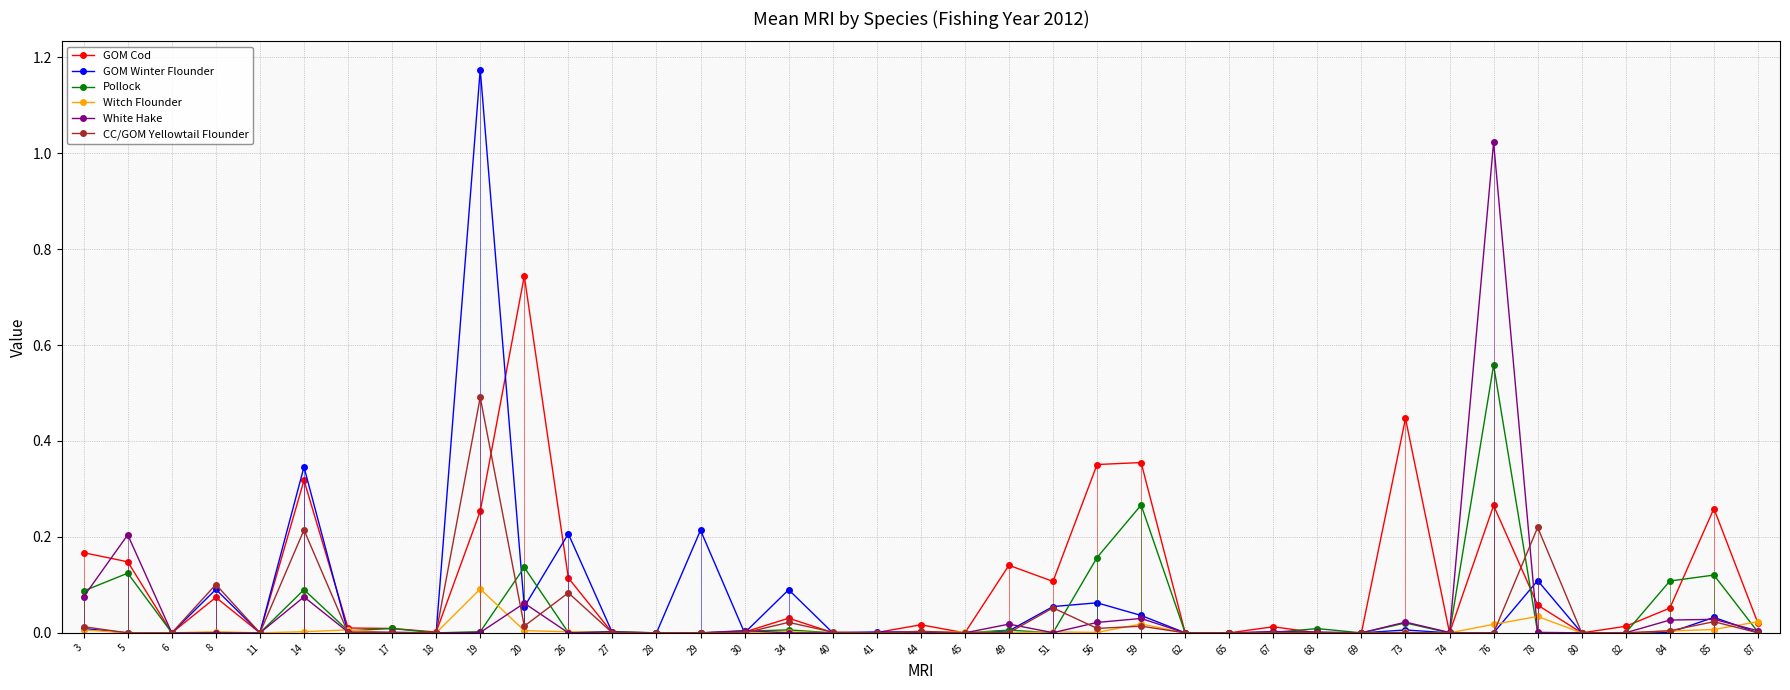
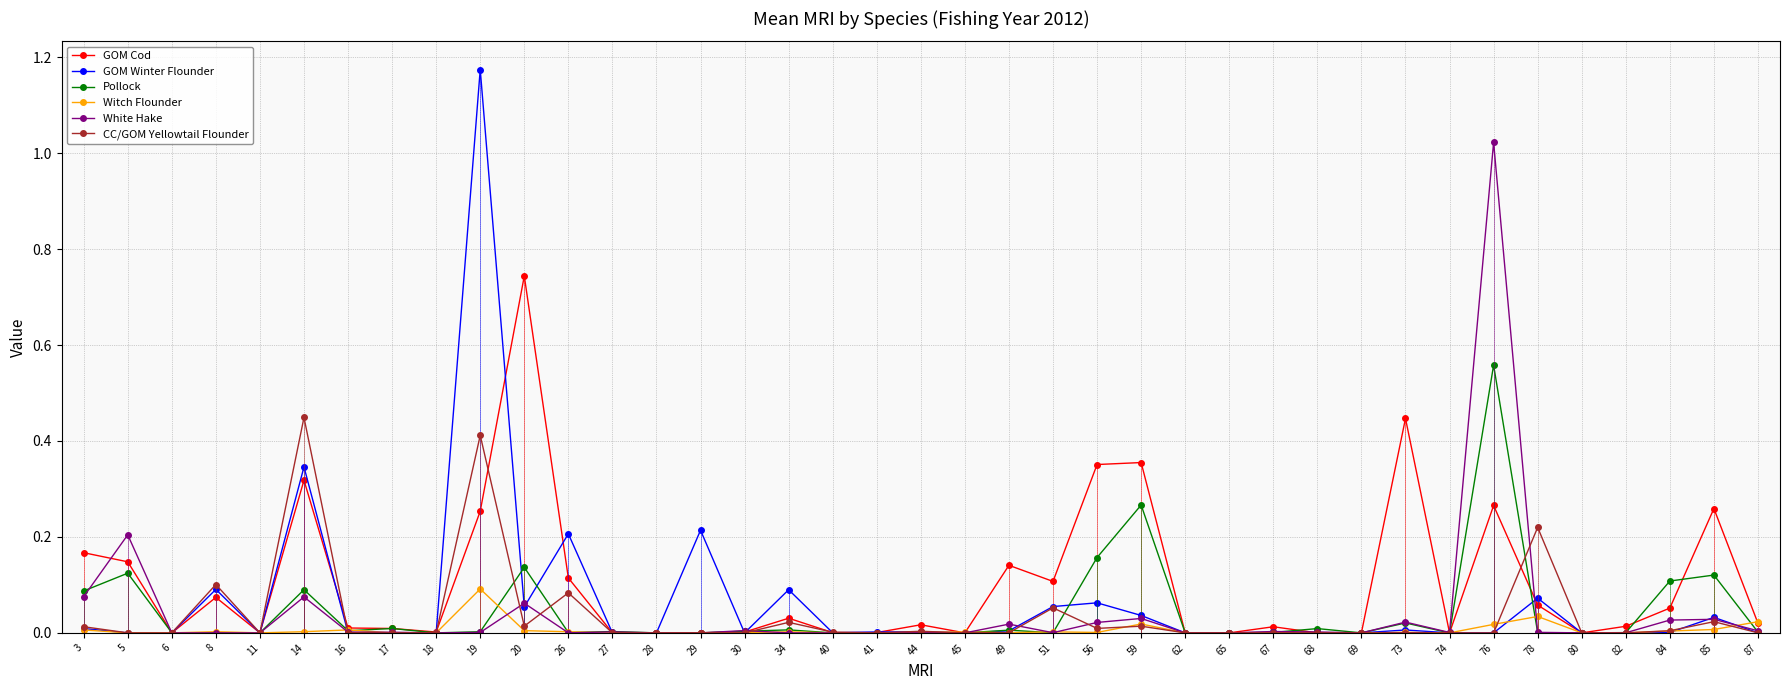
CC/GOM Yellowtail Flounder, 14: 0.21 -> 0.45
CC/GOM Yellowtail Flounder, 19: 0.49 -> 0.41
GOM Winter Flounder, 78: 0.11 -> 0.07
